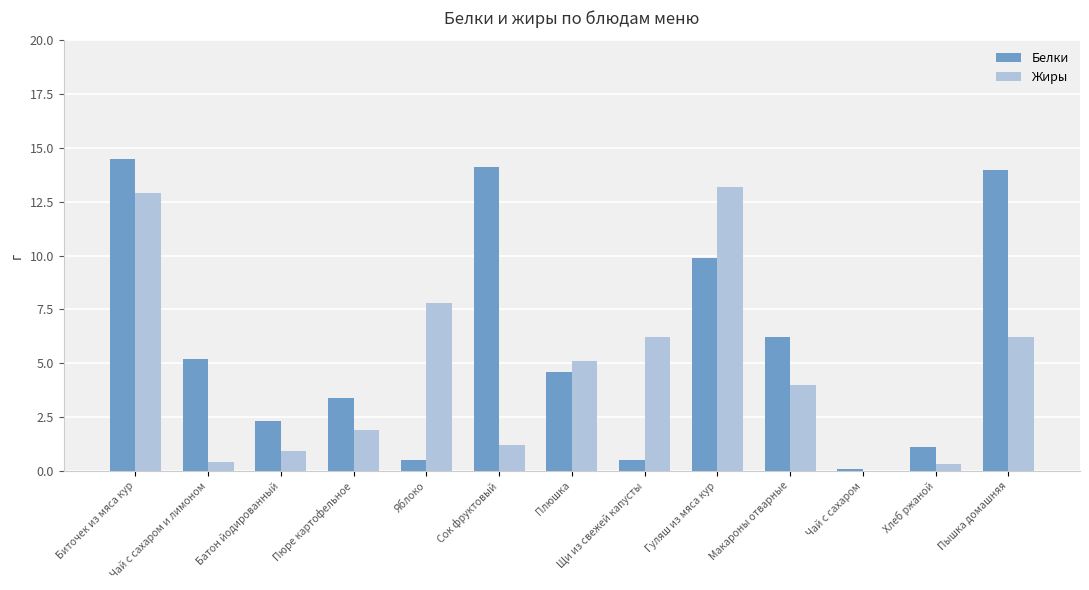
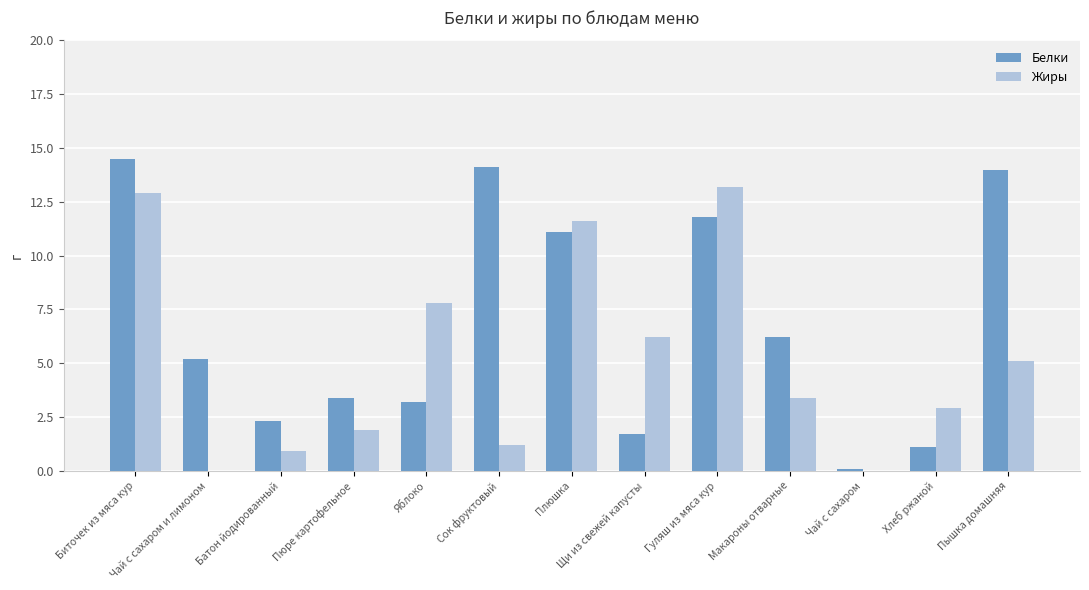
Жиры, Чай с сахаром и лимоном: 0.4 -> 0.0
Белки, Яблоко: 0.5 -> 3.2
Белки, Плюшка: 4.6 -> 11.1
Жиры, Плюшка: 5.1 -> 11.6
Белки, Щи из свежей капусты: 0.5 -> 1.7
Белки, Гуляш из мяса кур: 9.9 -> 11.8
Жиры, Макароны отварные: 4.0 -> 3.4
Жиры, Хлеб ржаной: 0.3 -> 2.9
Жиры, Пышка домашняя: 6.2 -> 5.1
